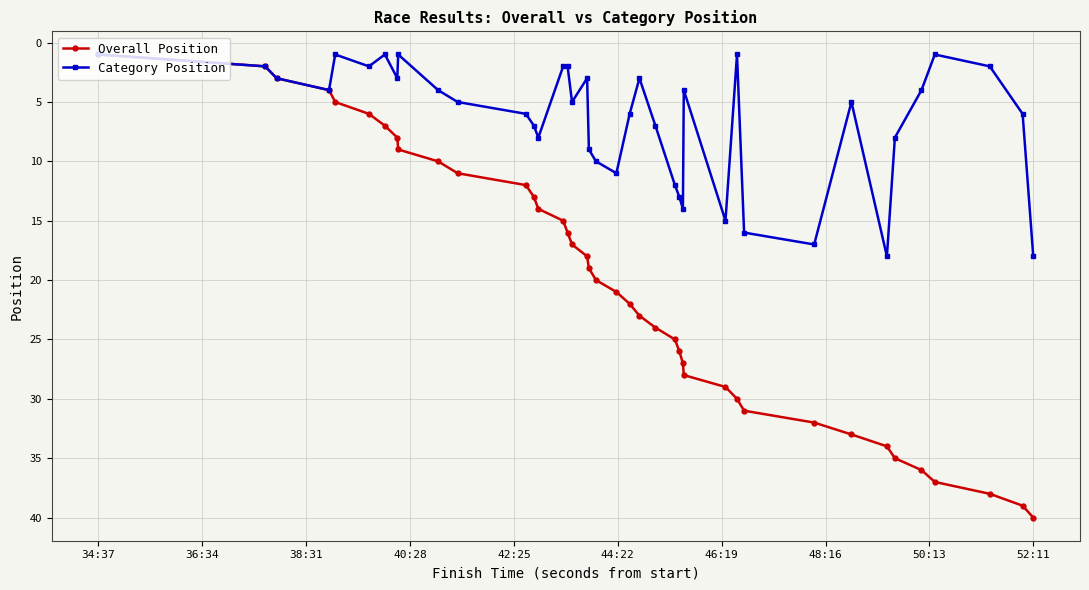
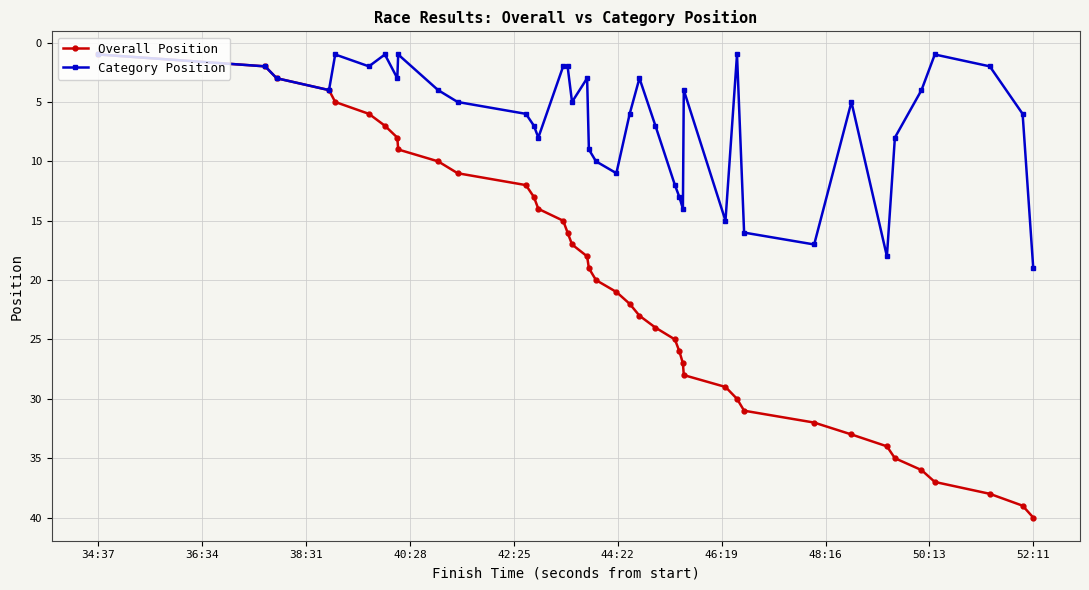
Category Position, 52:11: 18 -> 19
